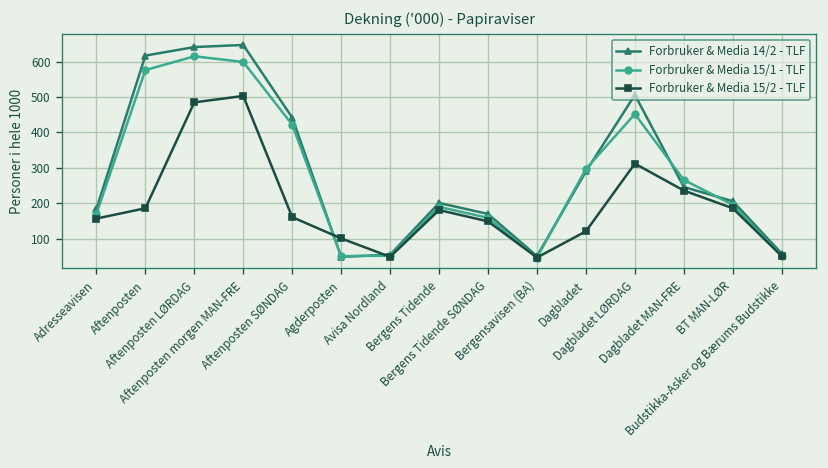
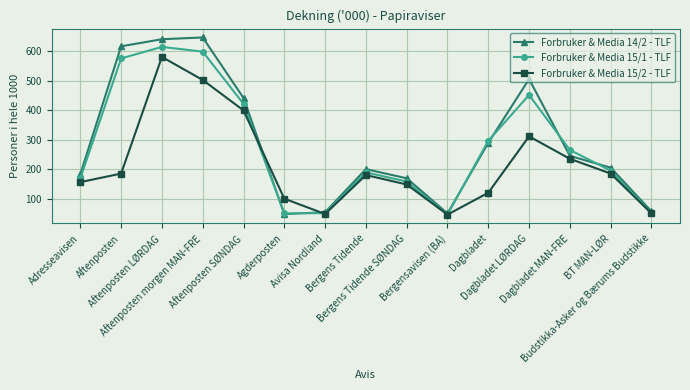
Forbruker & Media 15/2 - TLF, Aftenposten LØRDAG: 490 -> 580
Forbruker & Media 15/2 - TLF, Aftenposten SØNDAG: 160 -> 400
